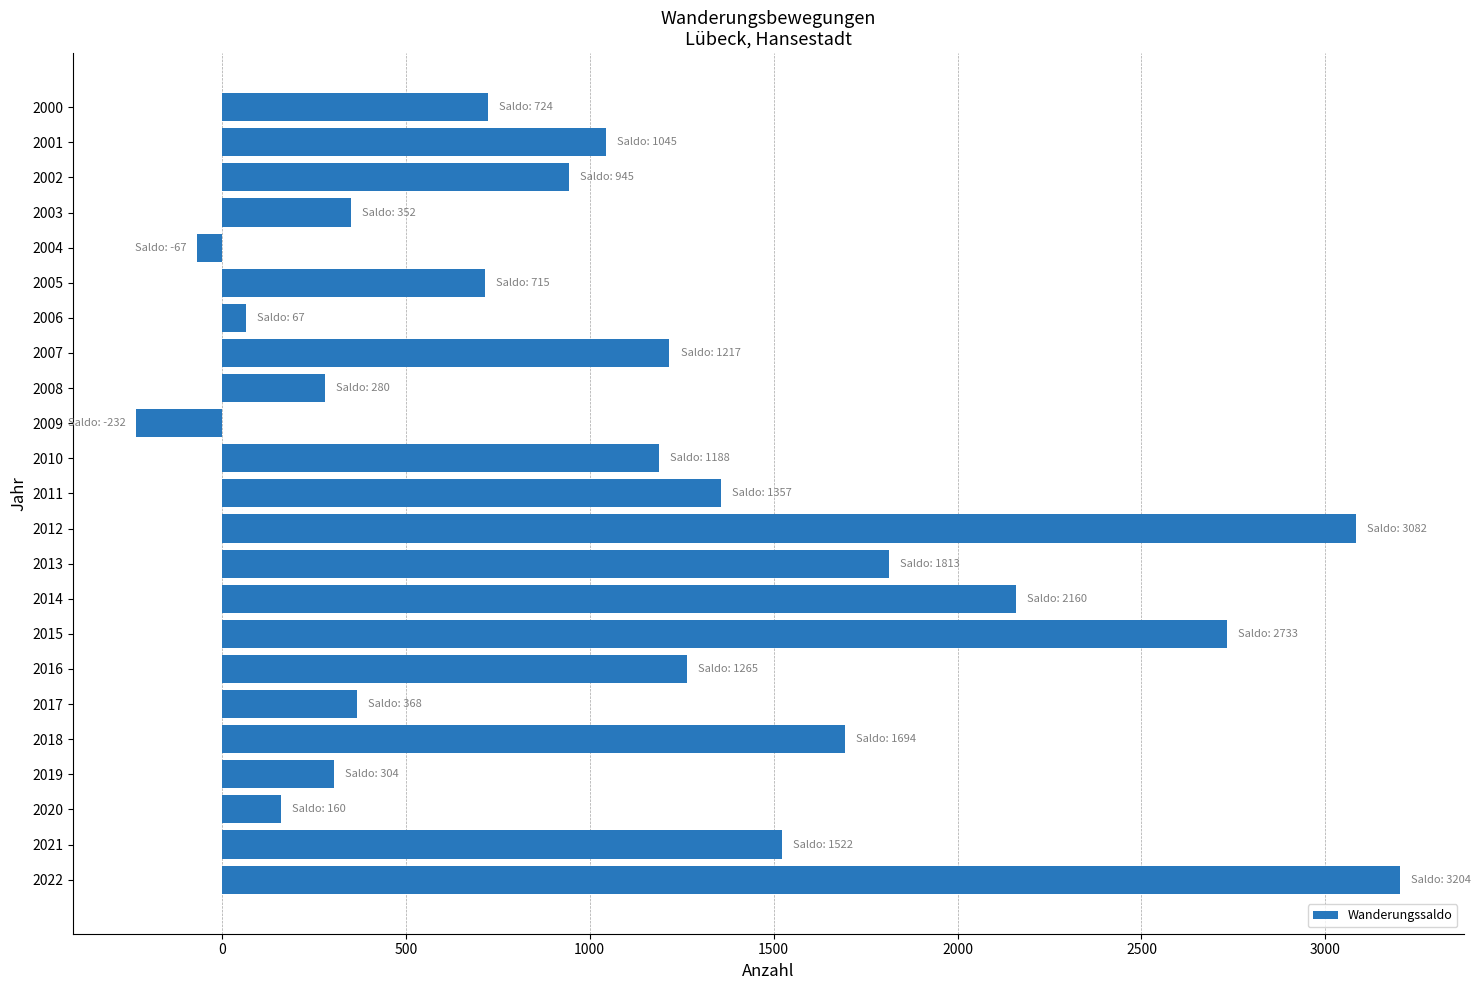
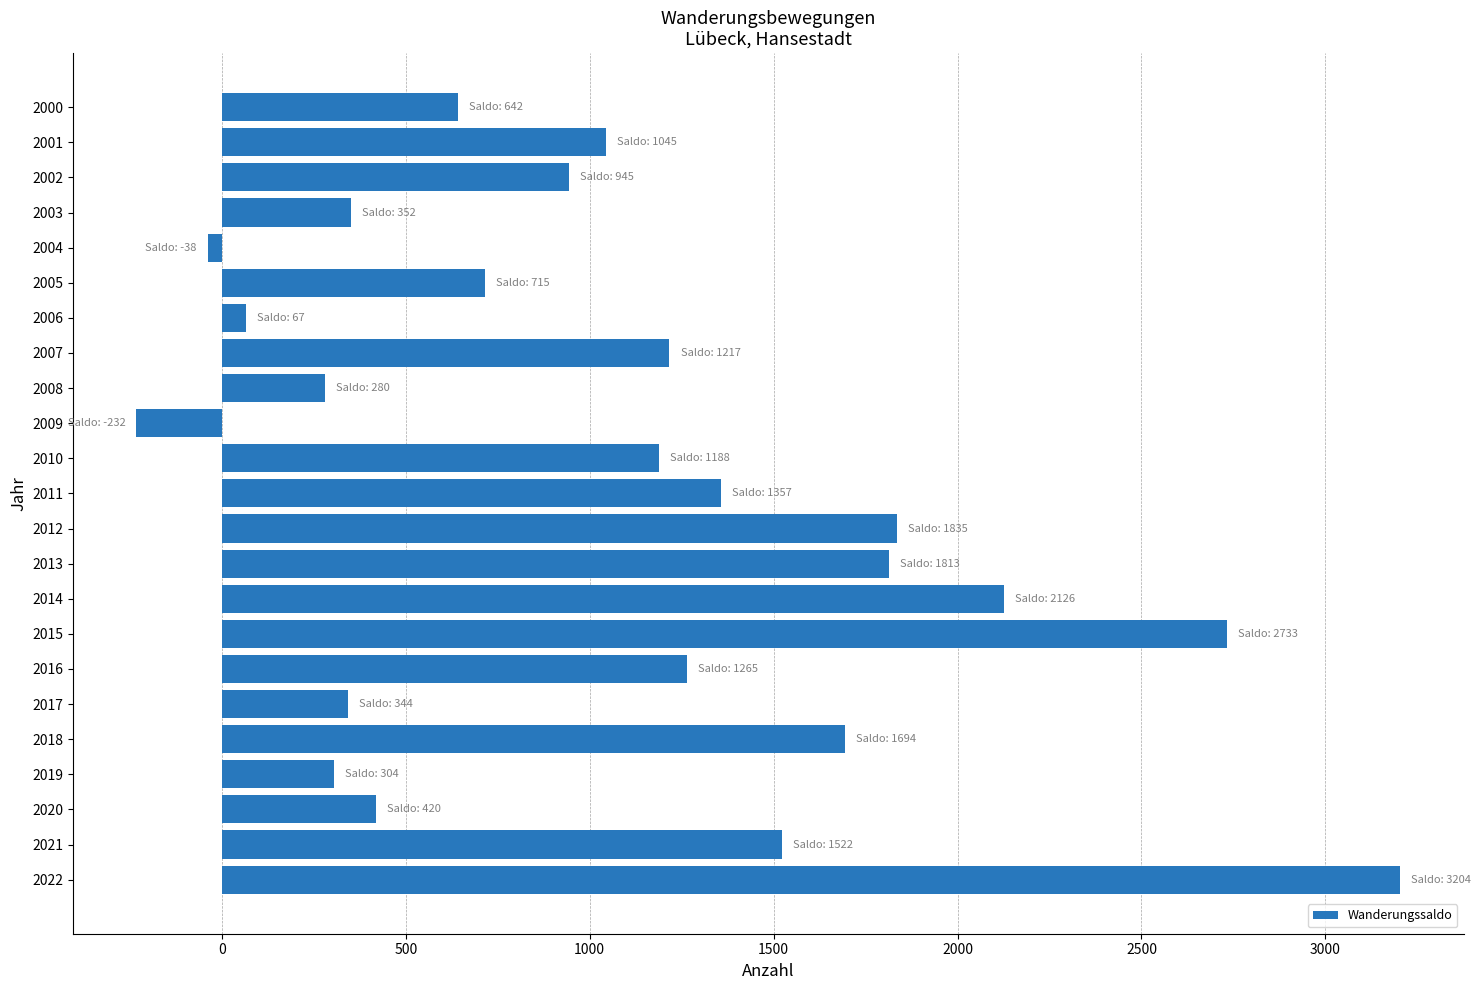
2000: 724 -> 642
2004: -67 -> -38
2012: 3082 -> 1835
2014: 2160 -> 2126
2017: 368 -> 344
2020: 160 -> 420
